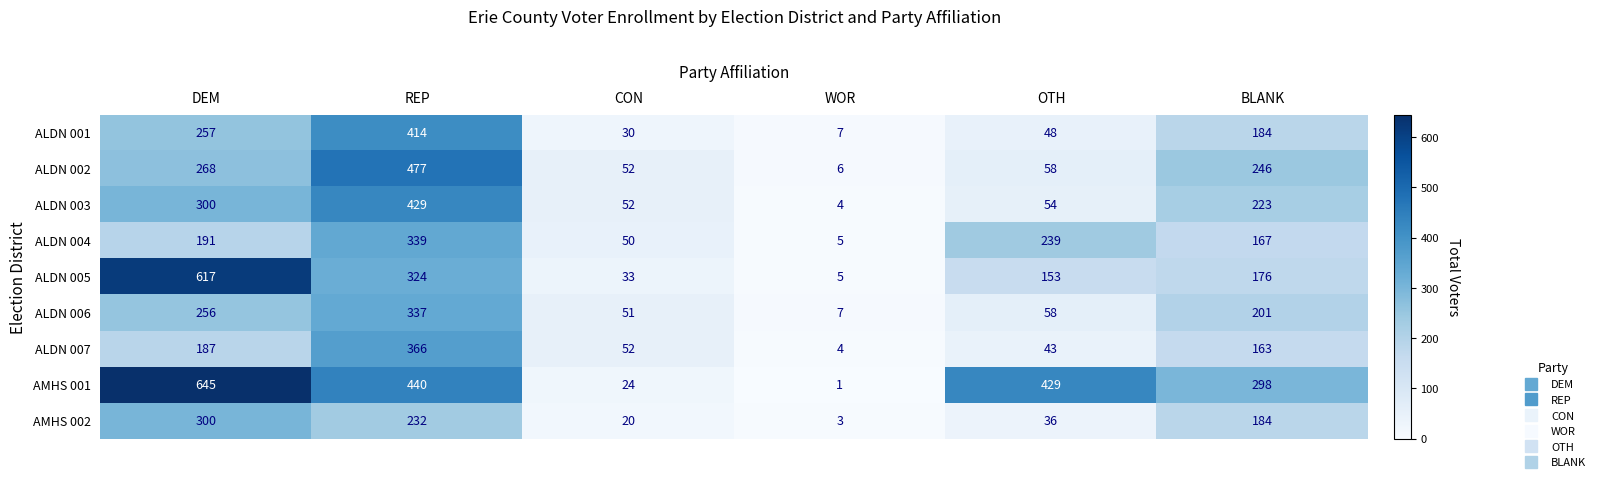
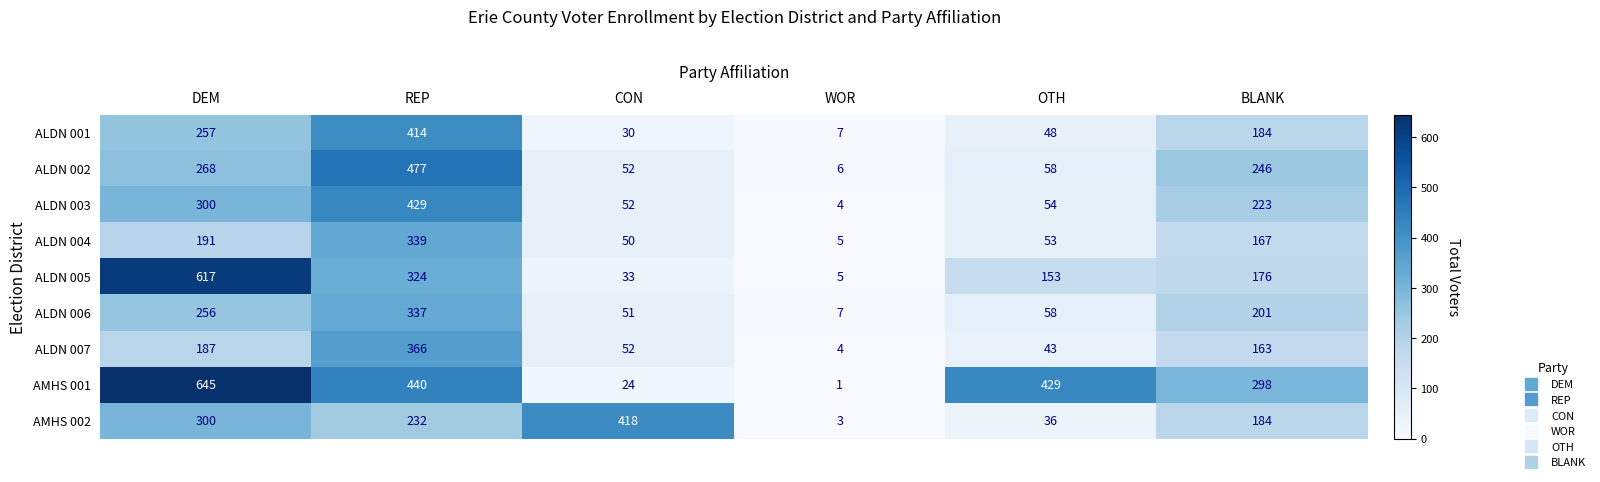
ALDN 004, OTH: 239 -> 53
AMHS 002, CON: 20 -> 418
